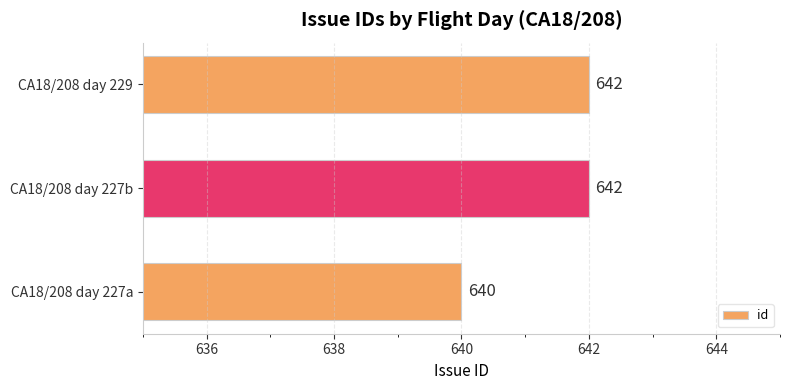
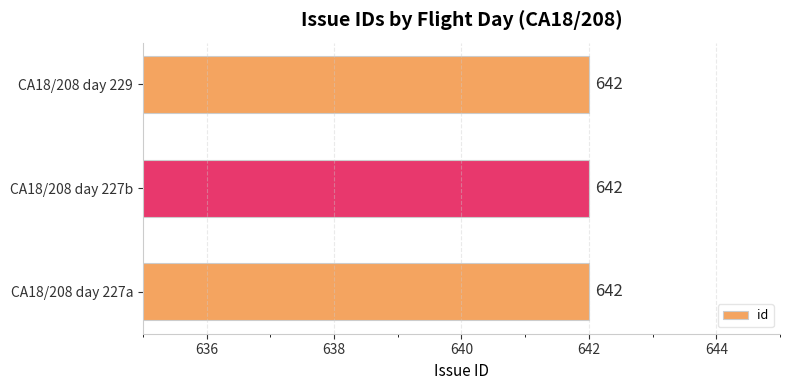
CA18/208 day 227a: 640 -> 642
